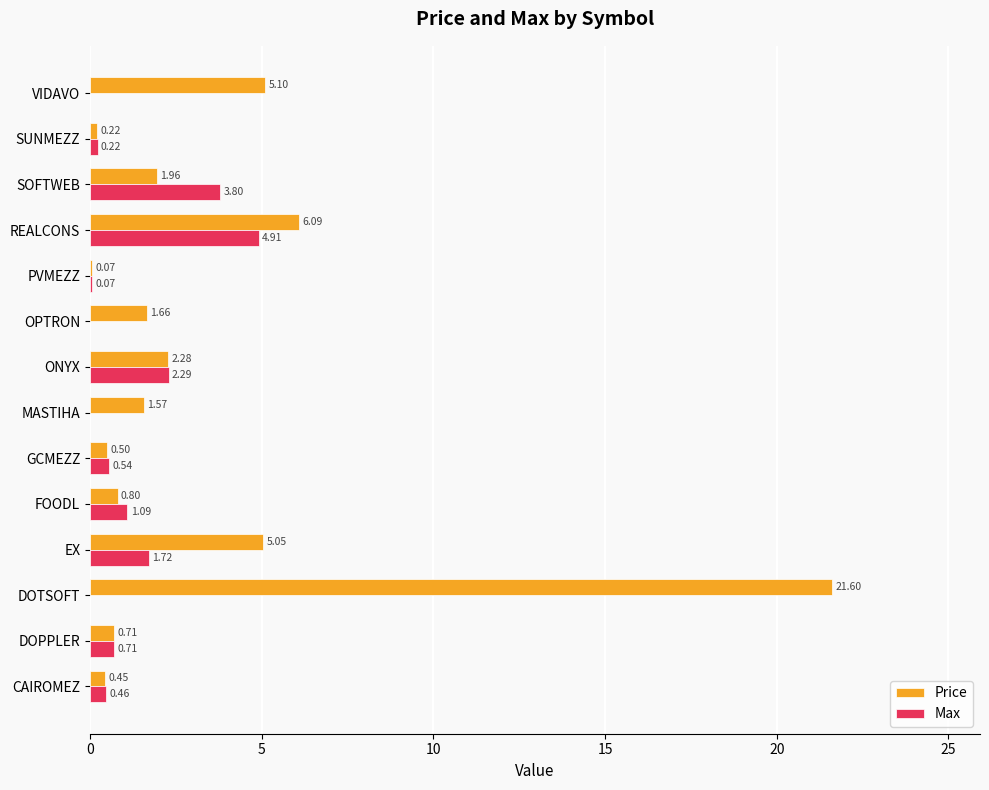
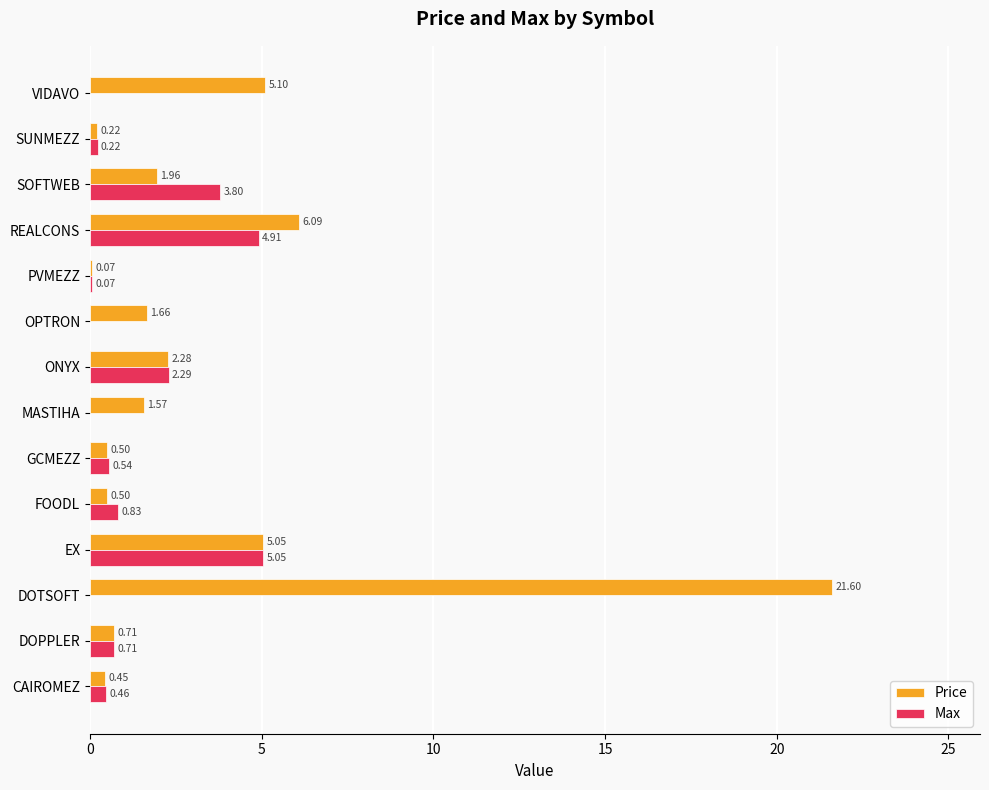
Price, FOODL: 0.80 -> 0.50
Max, FOODL: 1.09 -> 0.83
Max, EX: 1.72 -> 5.05
